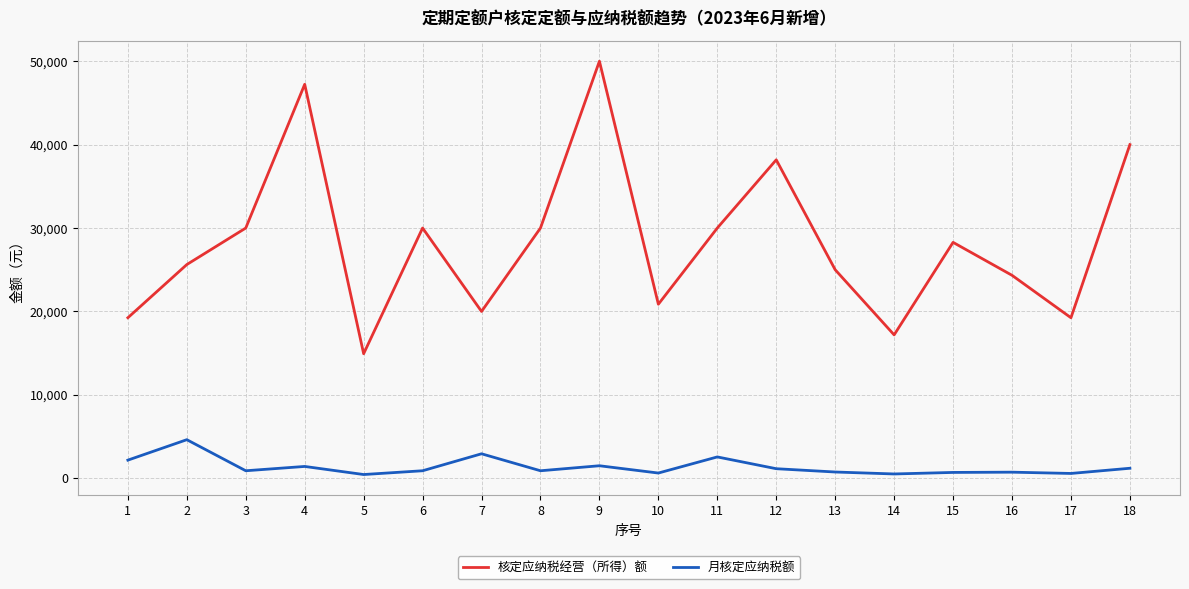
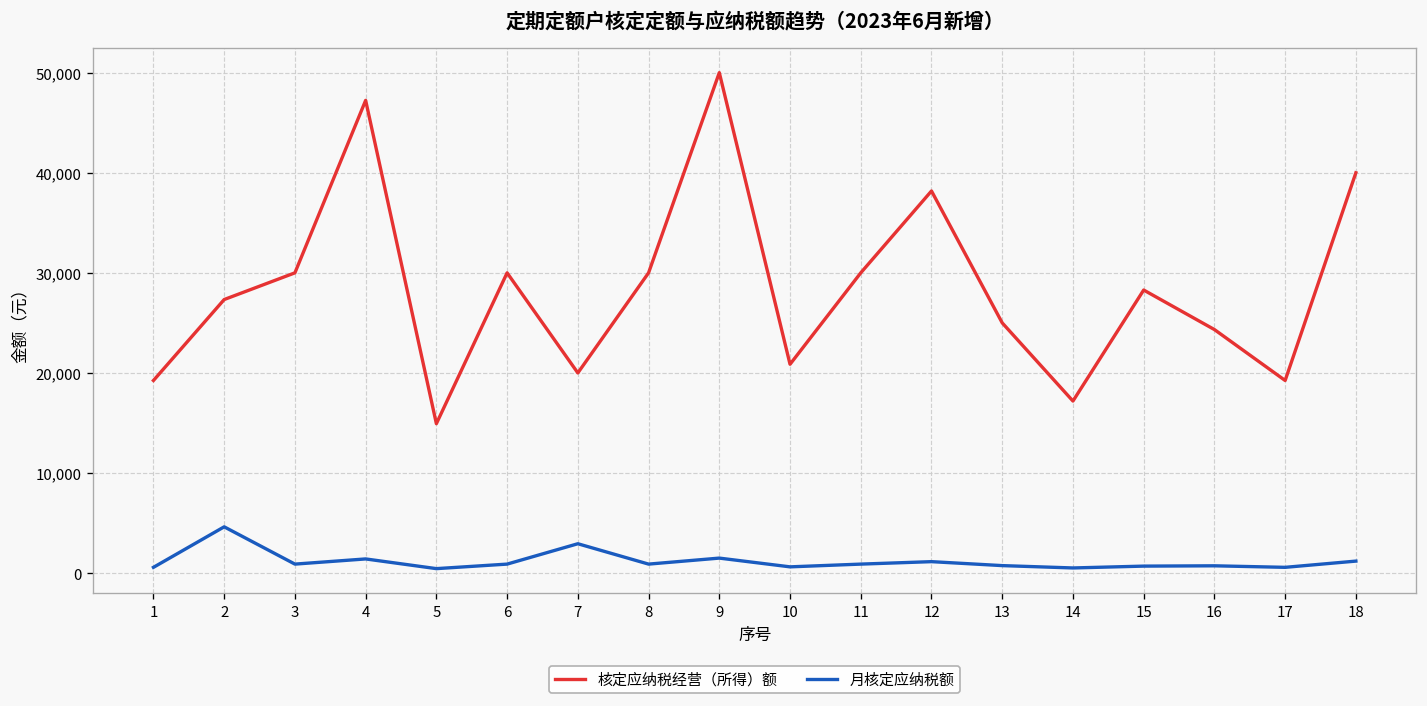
月核定应纳税额, 1: 2,000 -> 1,000
核定应纳税经营（所得）额, 2: 26,000 -> 27,000
月核定应纳税额, 11: 3,000 -> 1,000
